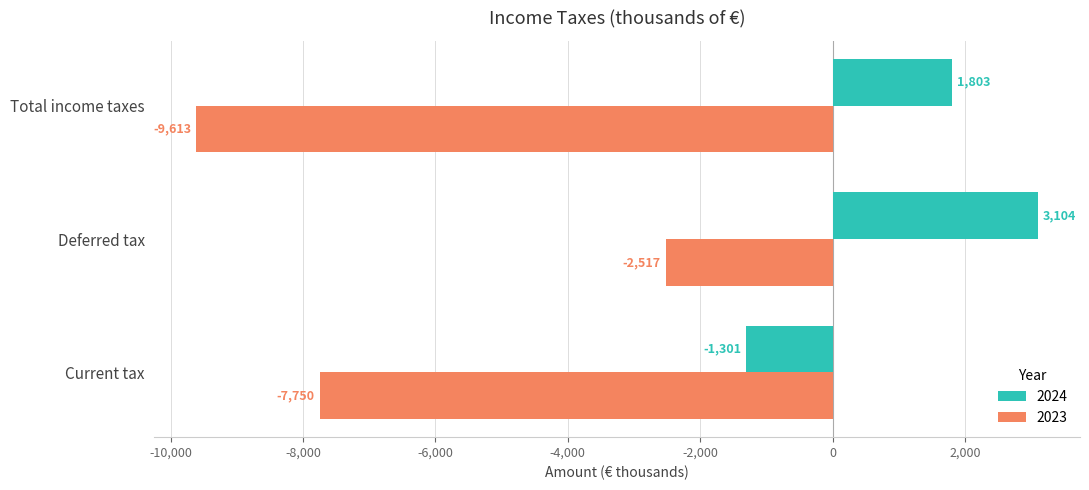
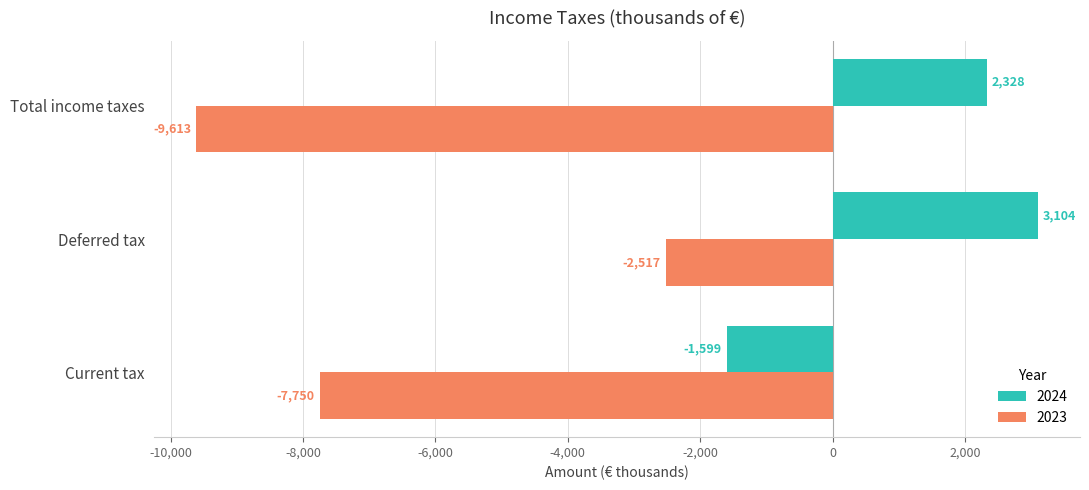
2024, Total income taxes: 1,803 -> 2,328
2024, Current tax: -1,301 -> -1,599
